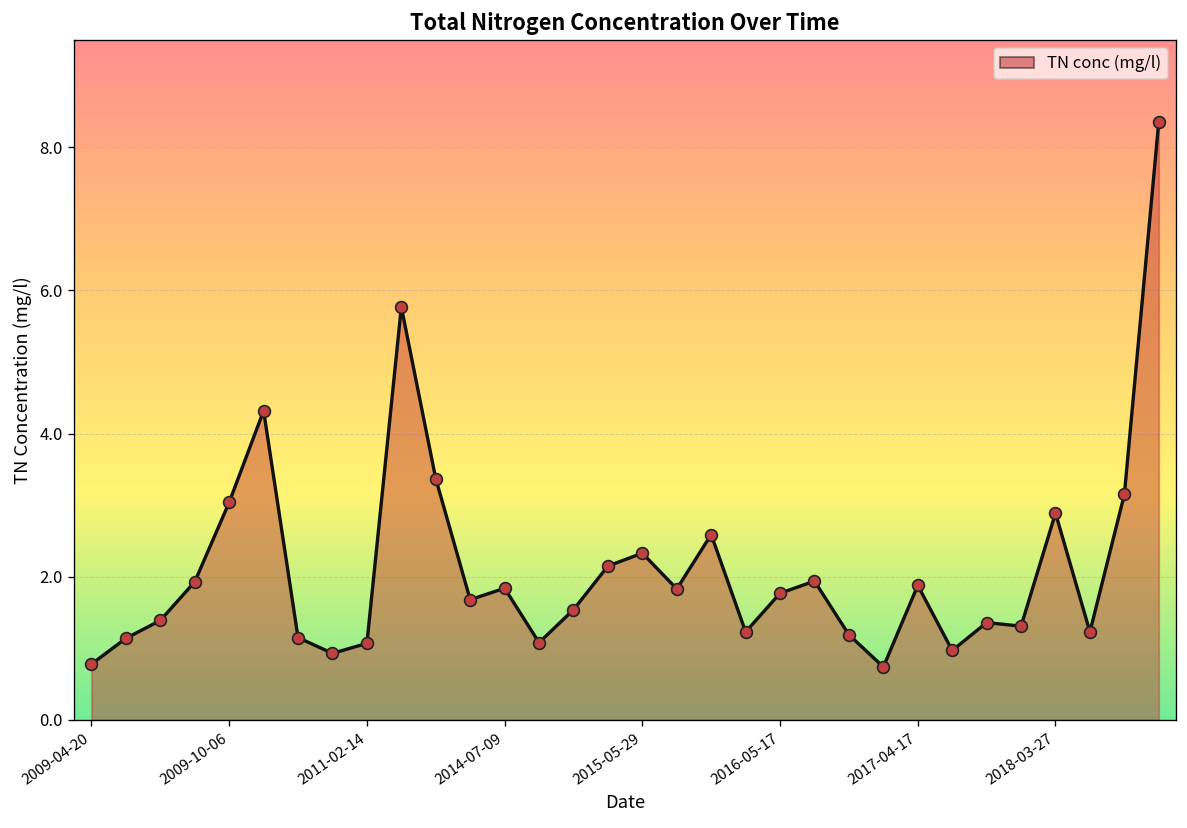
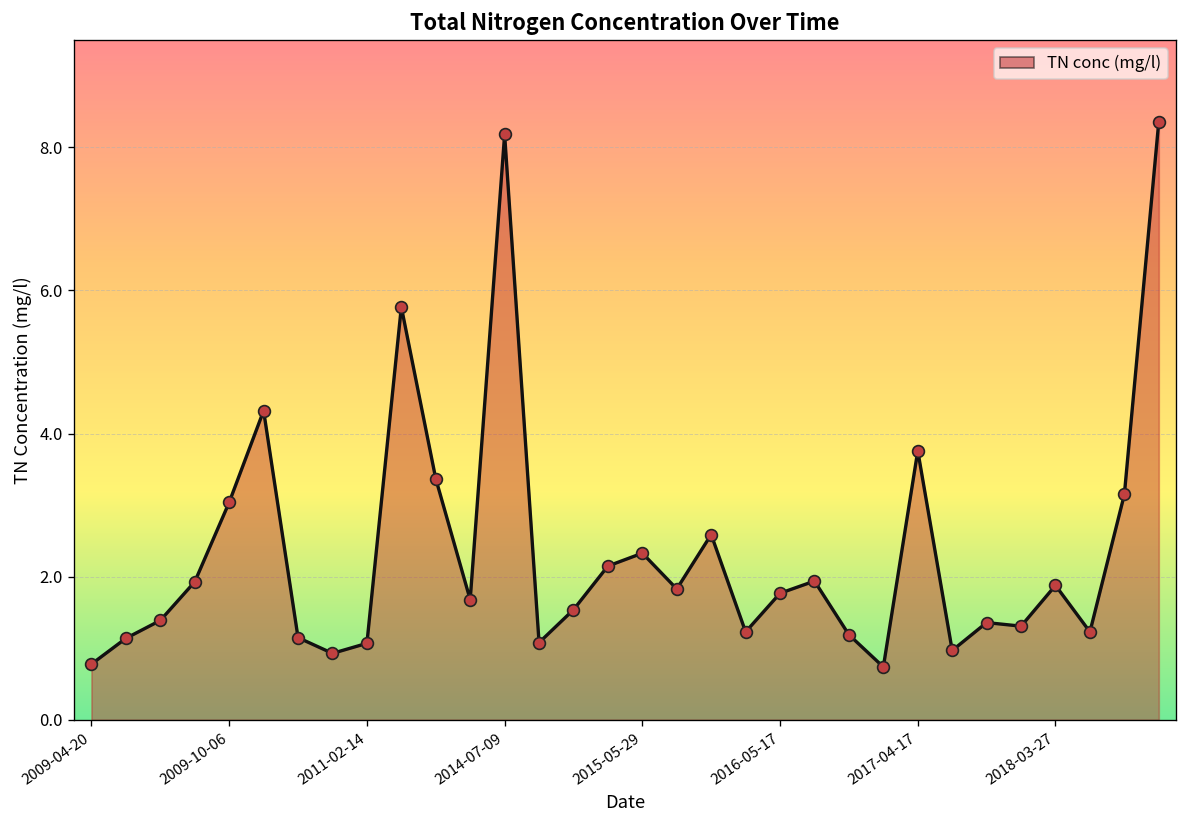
2014-07-09: 1.8 -> 8.2
2017-04-17: 1.9 -> 3.8
2018-03-27: 2.9 -> 1.9
